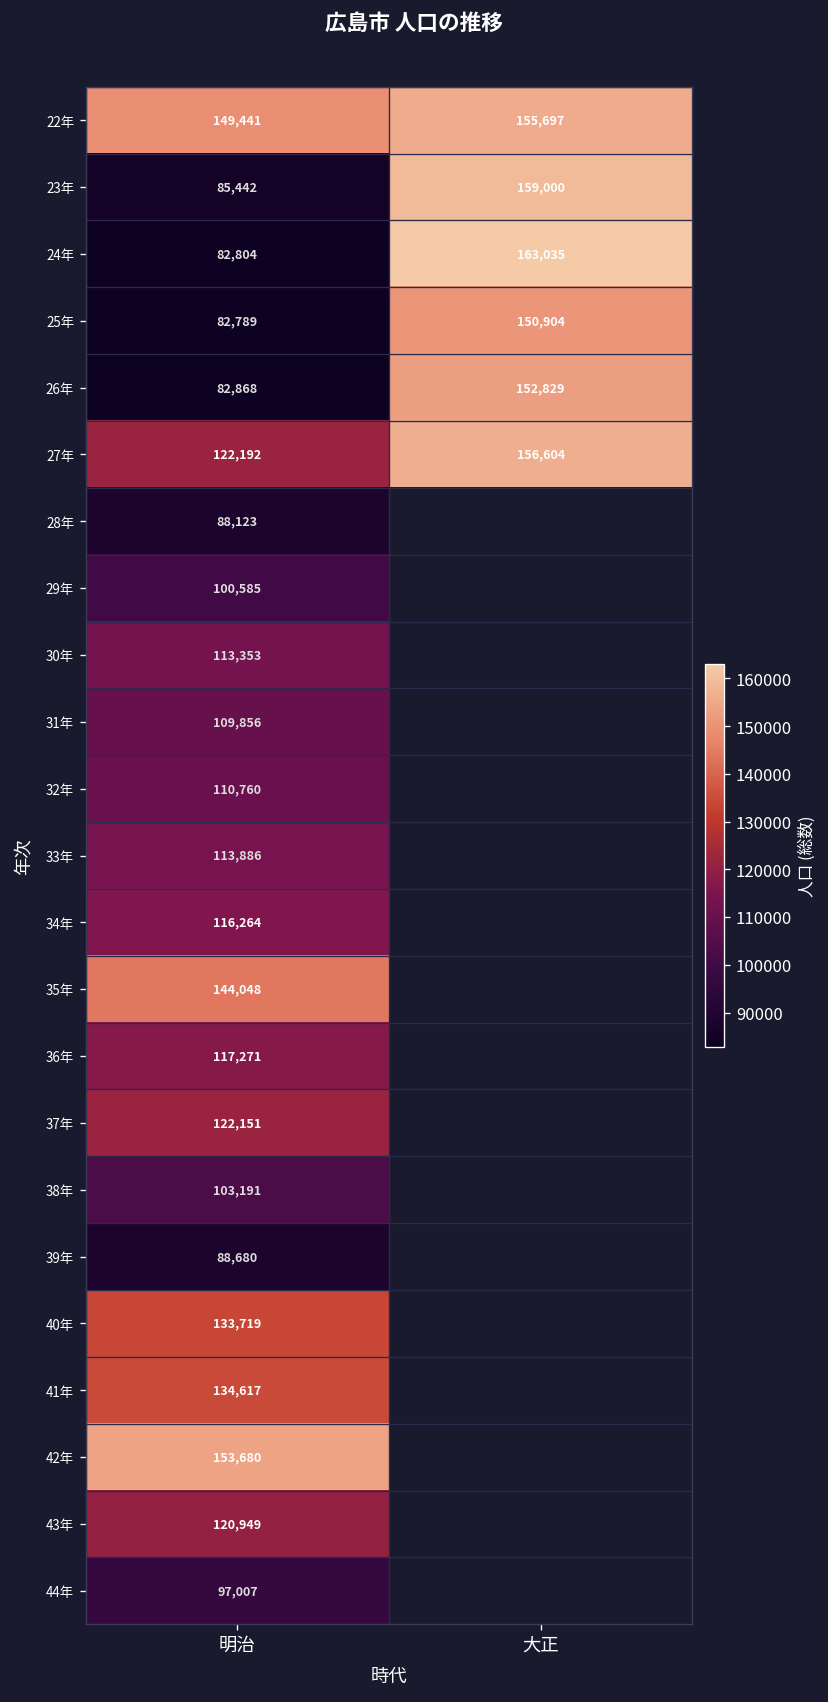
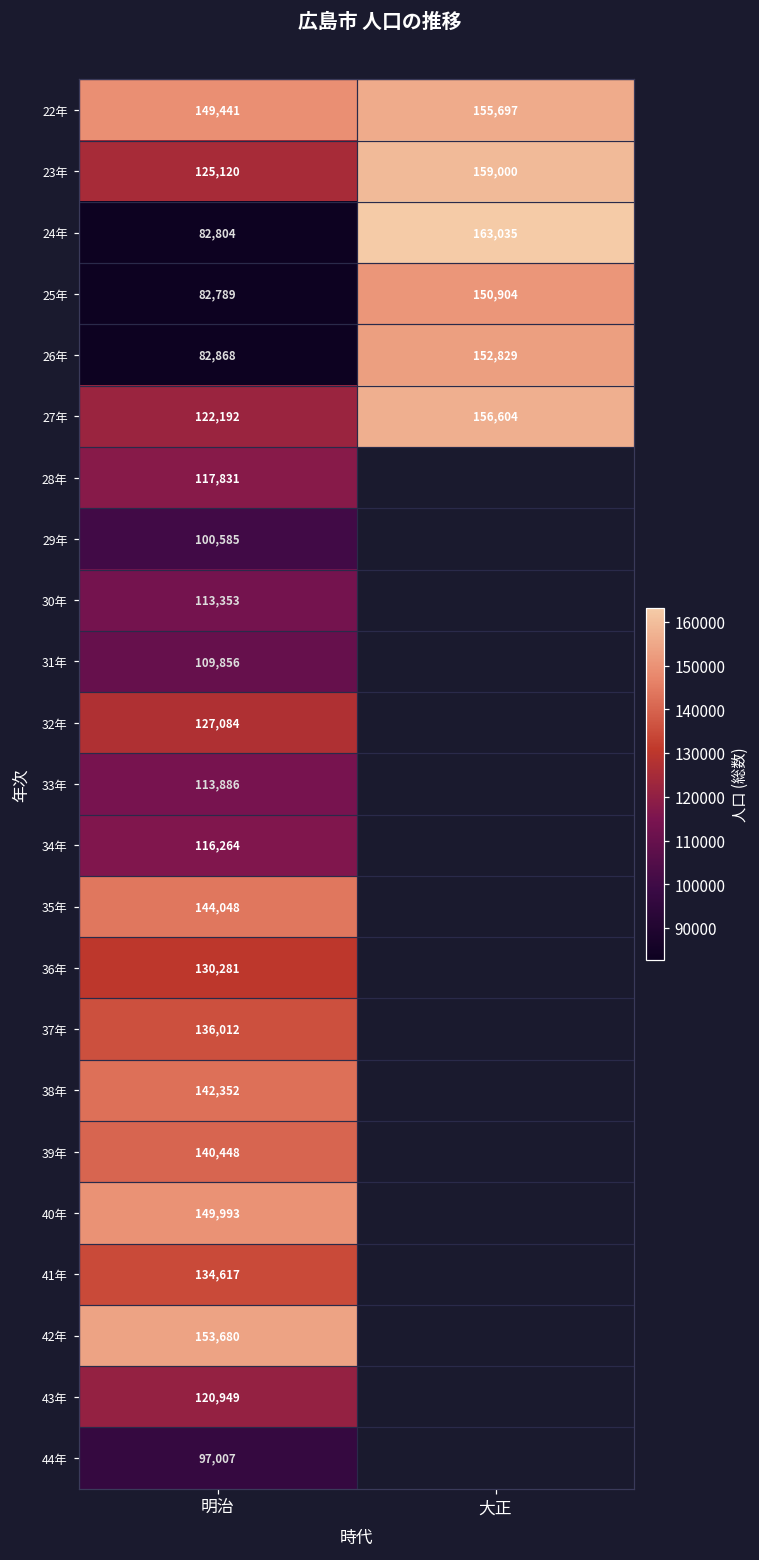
23年, 明治: 85,442 -> 125,120
28年, 明治: 88,123 -> 117,831
32年, 明治: 110,760 -> 127,084
36年, 明治: 117,271 -> 130,281
37年, 明治: 122,151 -> 136,012
38年, 明治: 103,191 -> 142,352
39年, 明治: 88,680 -> 140,448
40年, 明治: 133,719 -> 149,993
